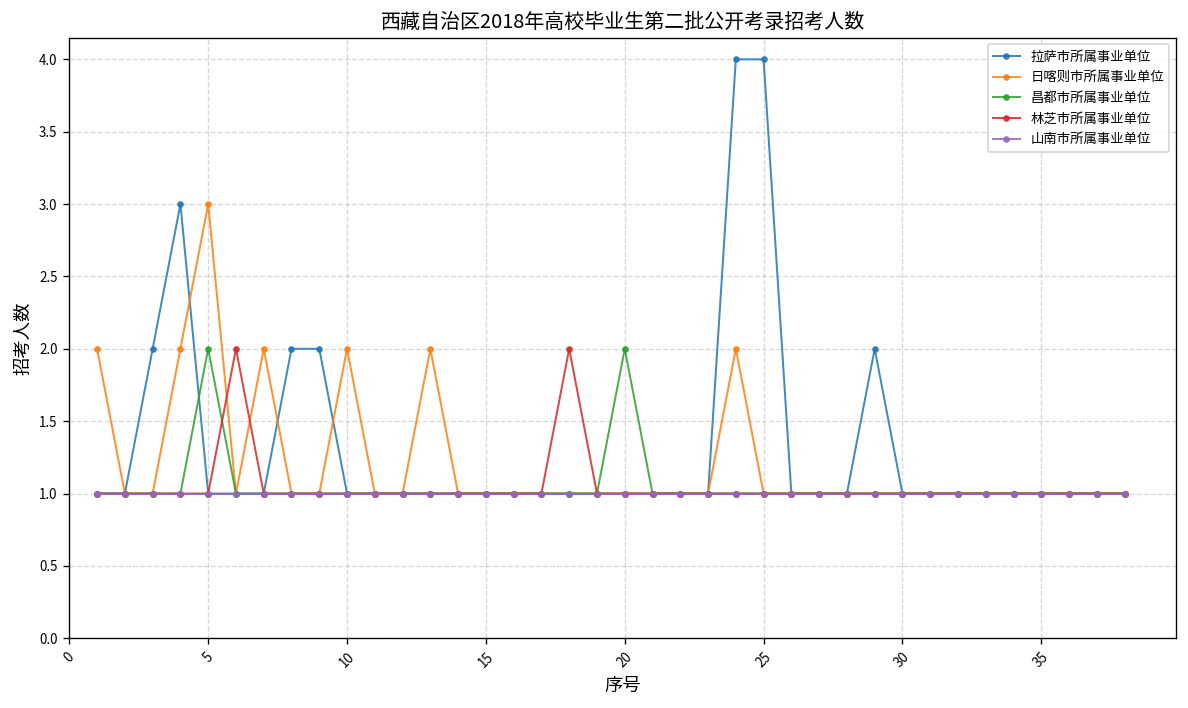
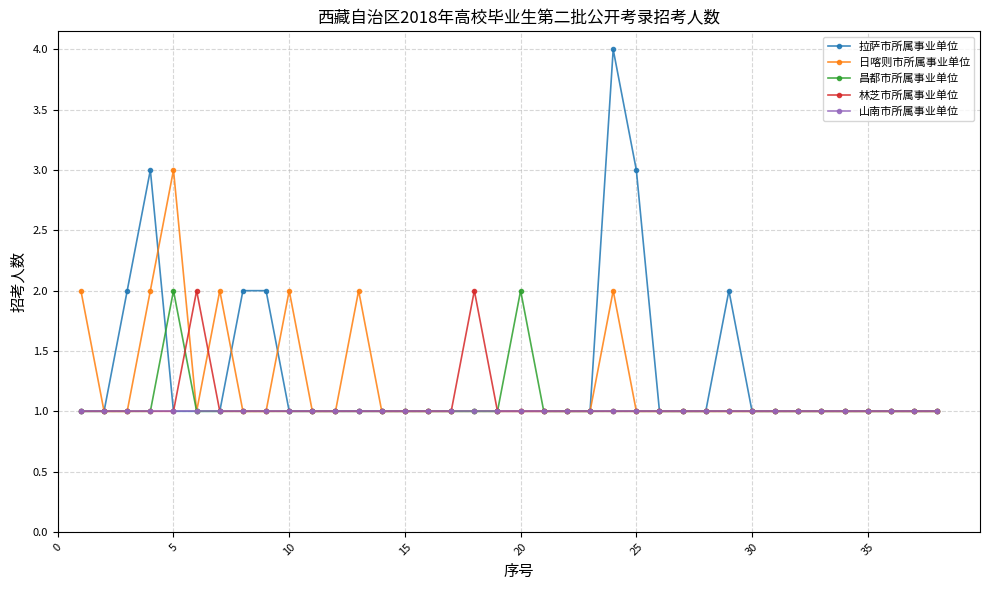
拉萨市所属事业单位, 25: 4 -> 3
